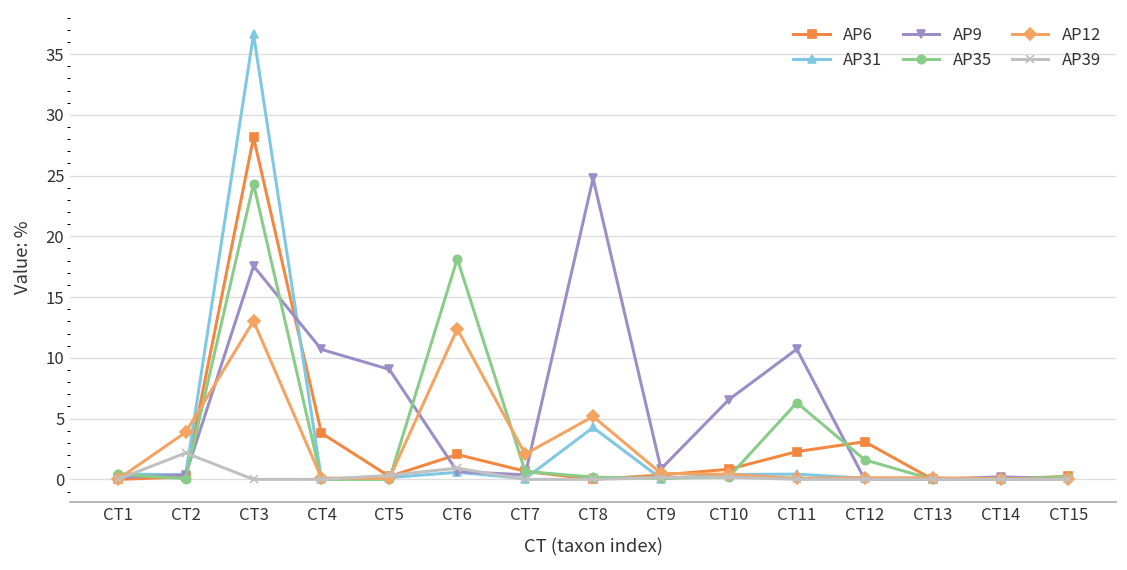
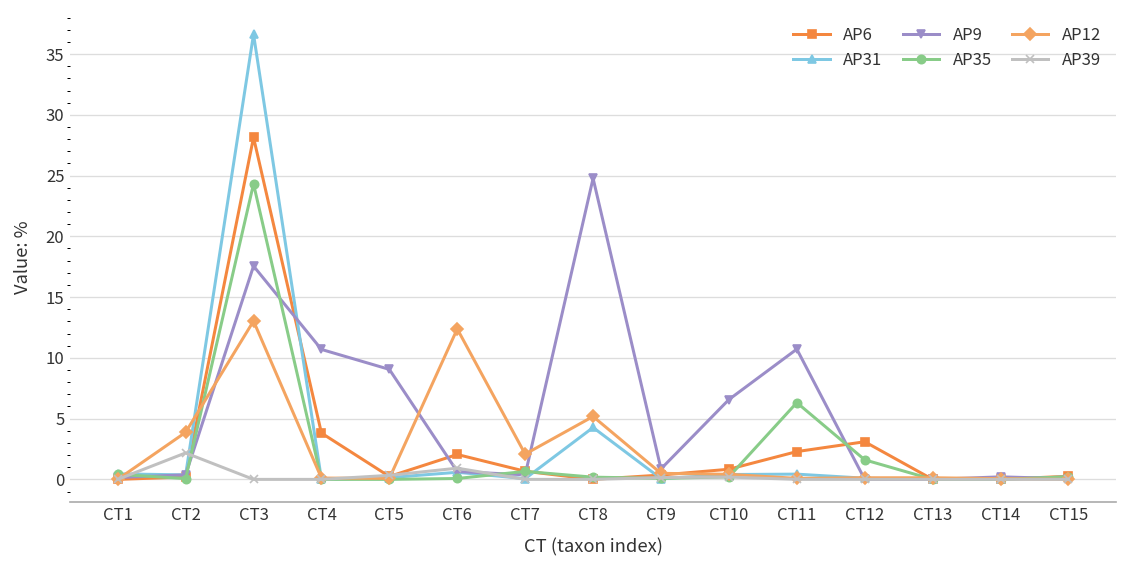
AP35, CT6: 18.2 -> 0.1
